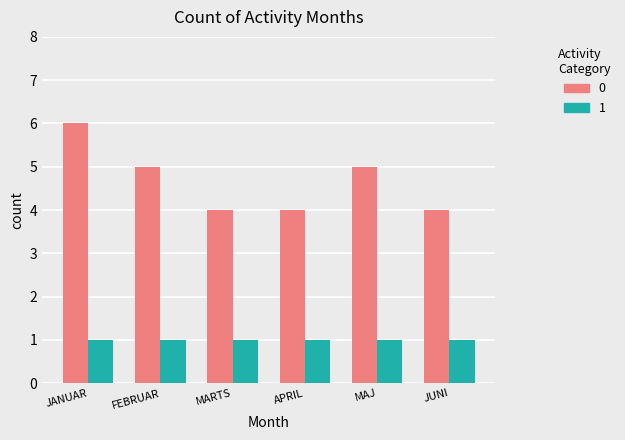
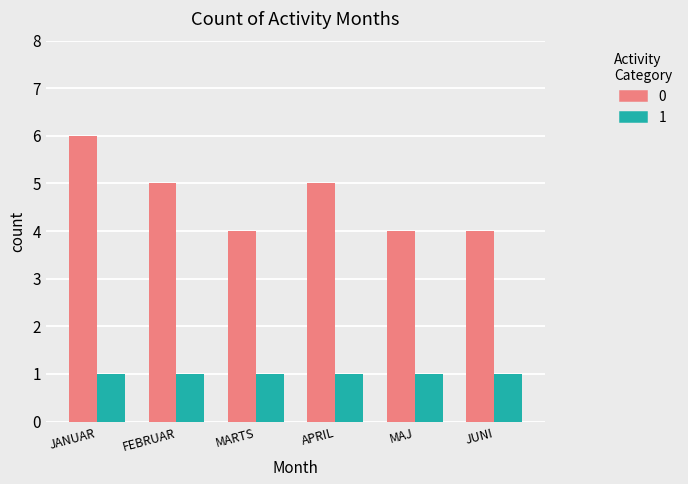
0, APRIL: 4 -> 5
0, MAJ: 5 -> 4
